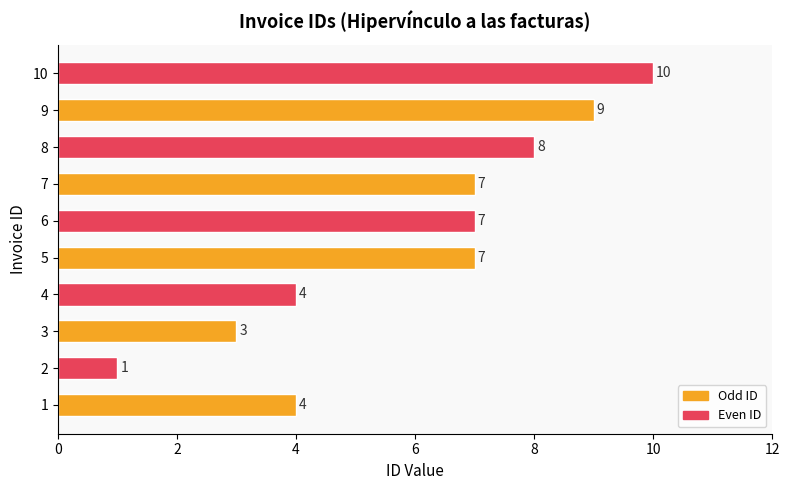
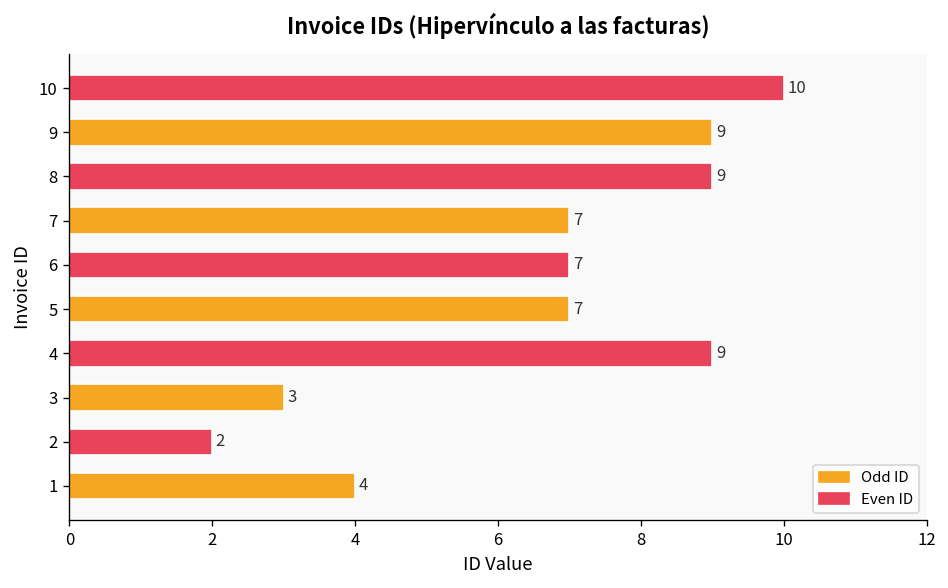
8: 8 -> 9
4: 4 -> 9
2: 1 -> 2
